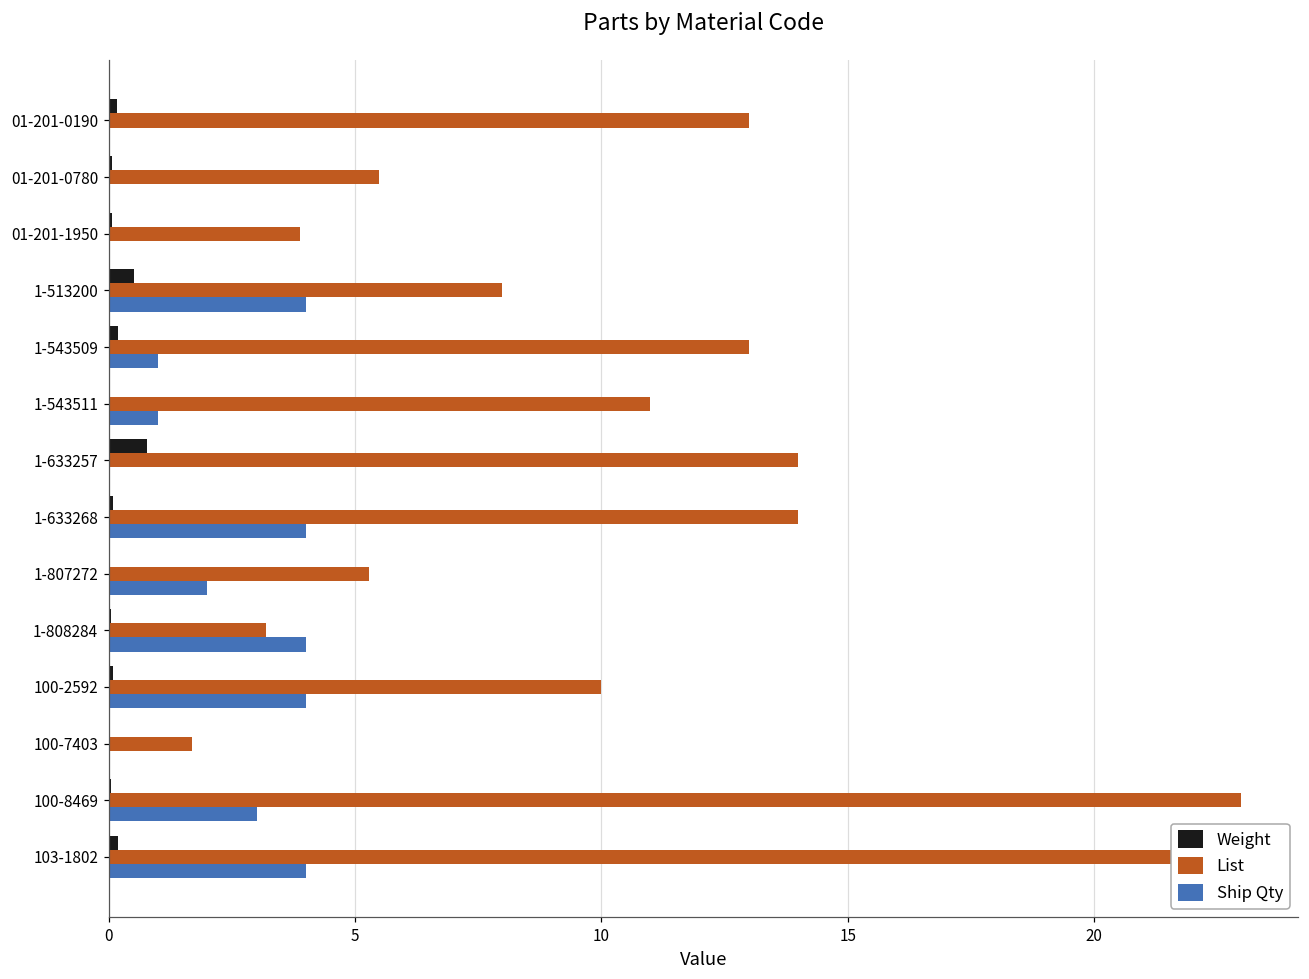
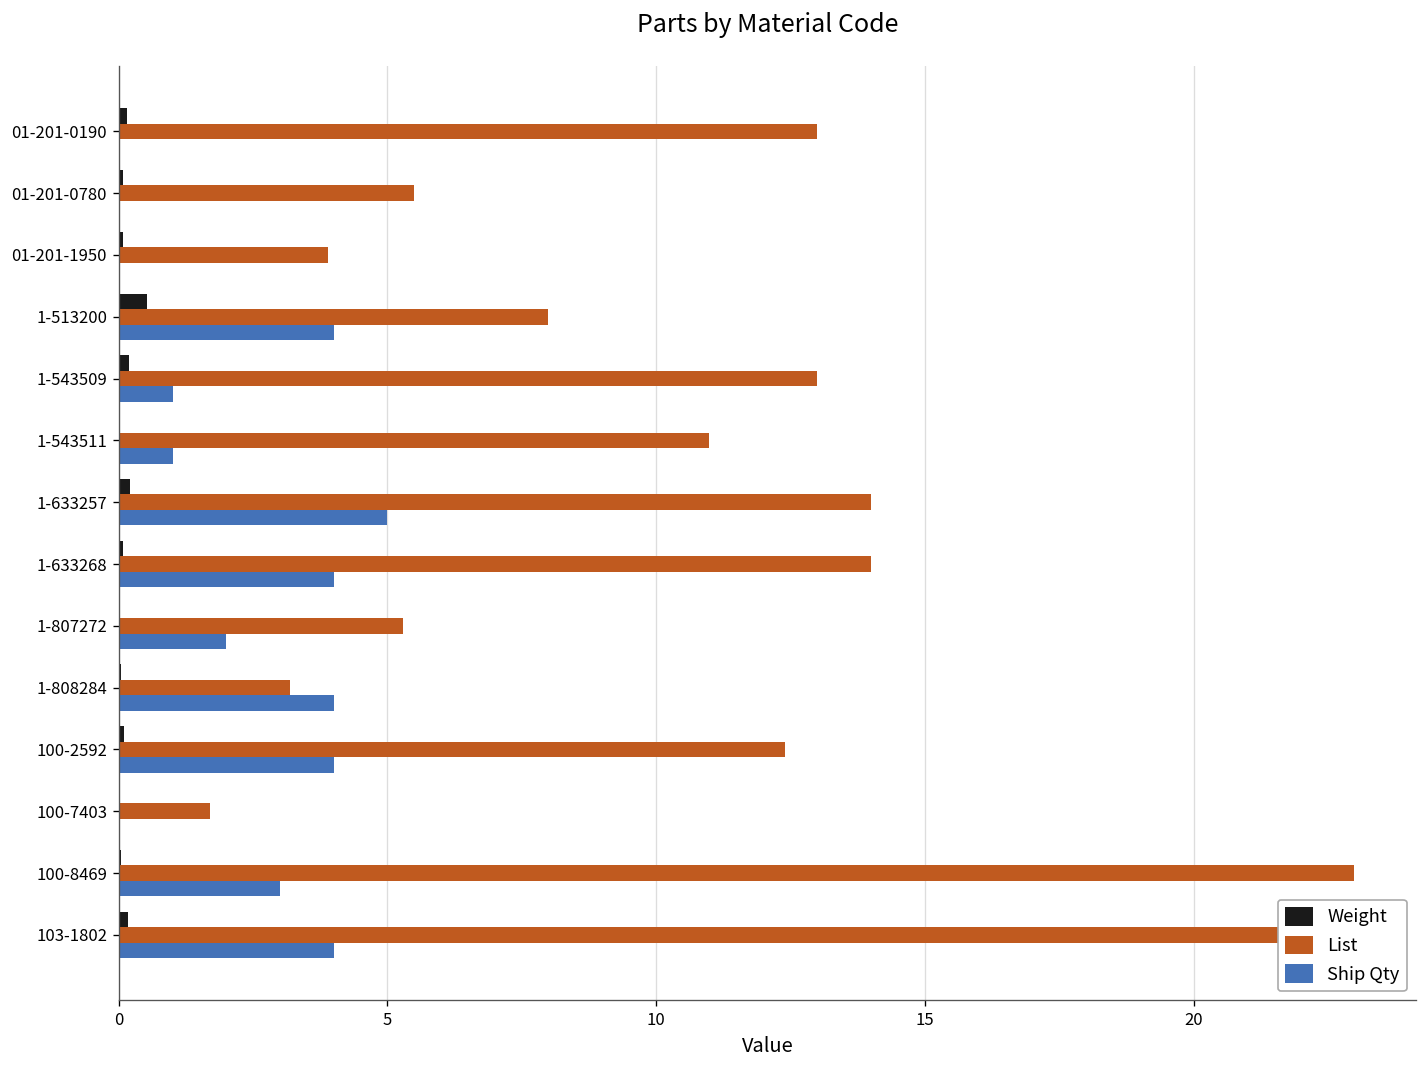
Weight, 1-633257: 0.8 -> 0.2
Ship Qty, 1-633257: 0 -> 5
List, 100-2592: 10.0 -> 12.4
